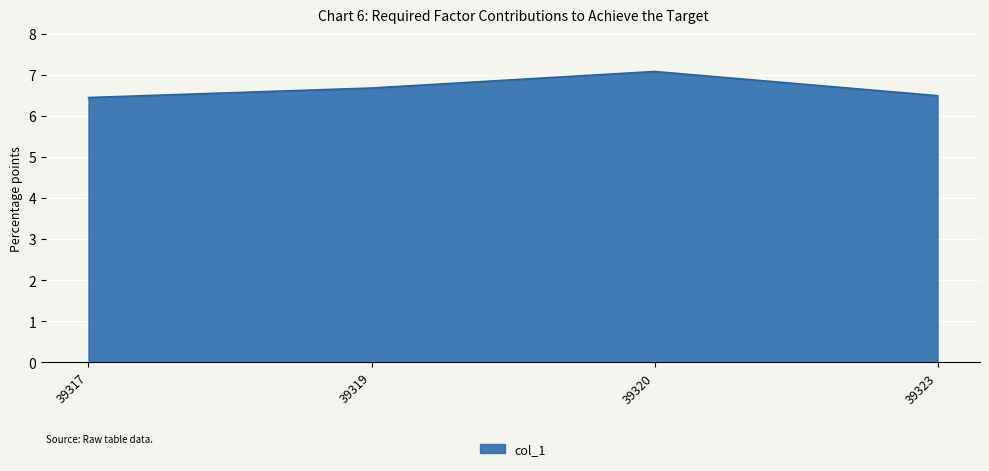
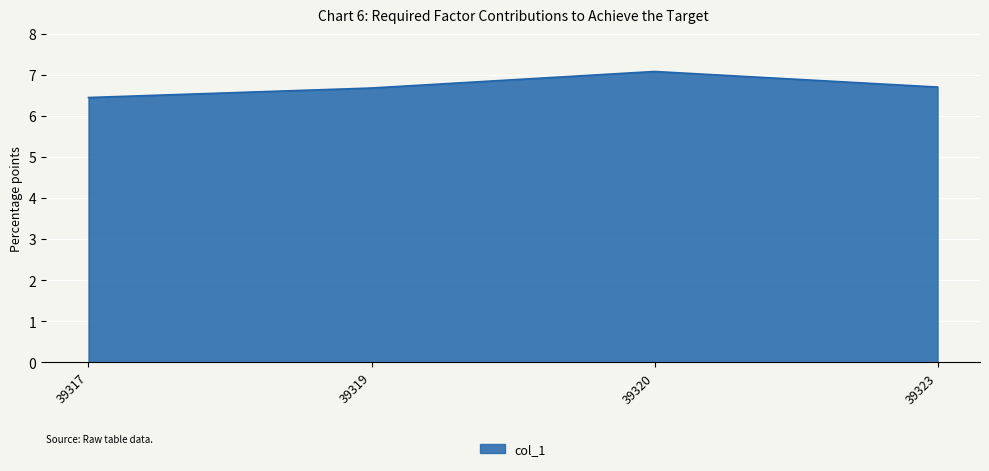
39323: 6.5 -> 6.7
